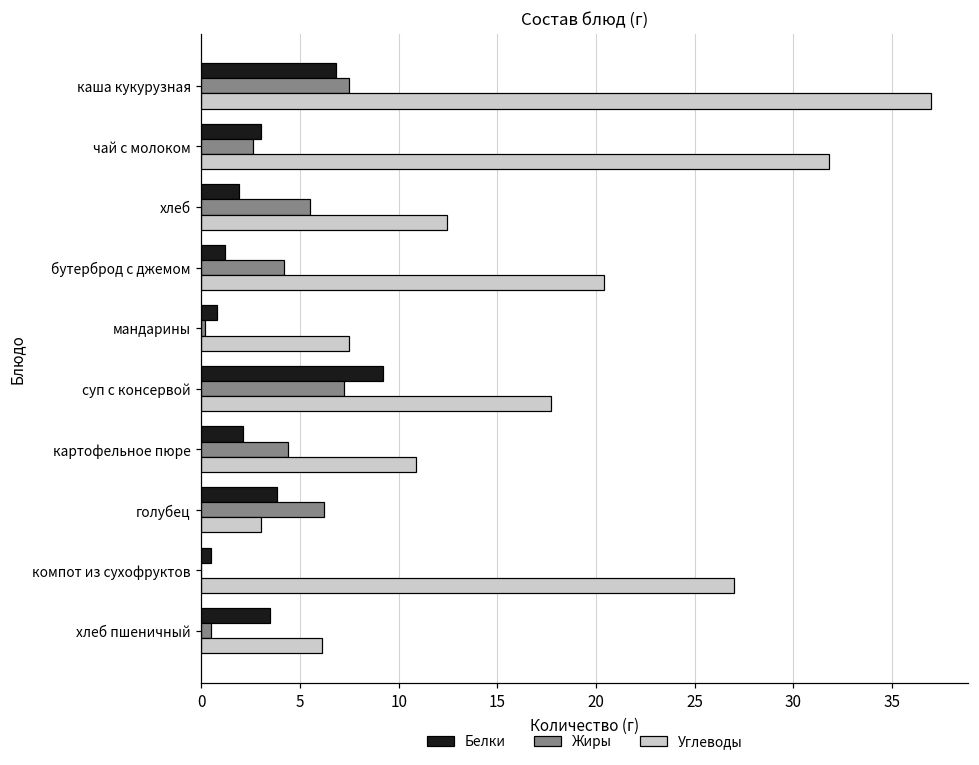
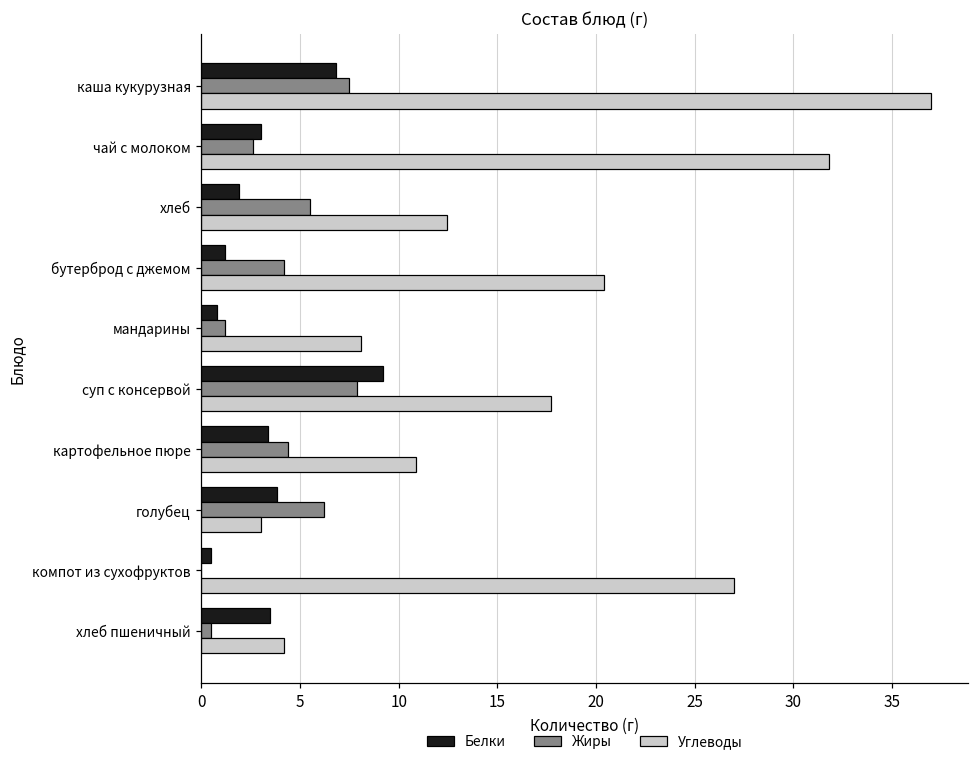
Жиры, мандарины: 0.2 -> 1.2
Углеводы, мандарины: 7.5 -> 8.1
Жиры, суп с консервой: 7.2 -> 7.9
Белки, картофельное пюре: 2.1 -> 3.4
Углеводы, хлеб пшеничный: 6.1 -> 4.2
